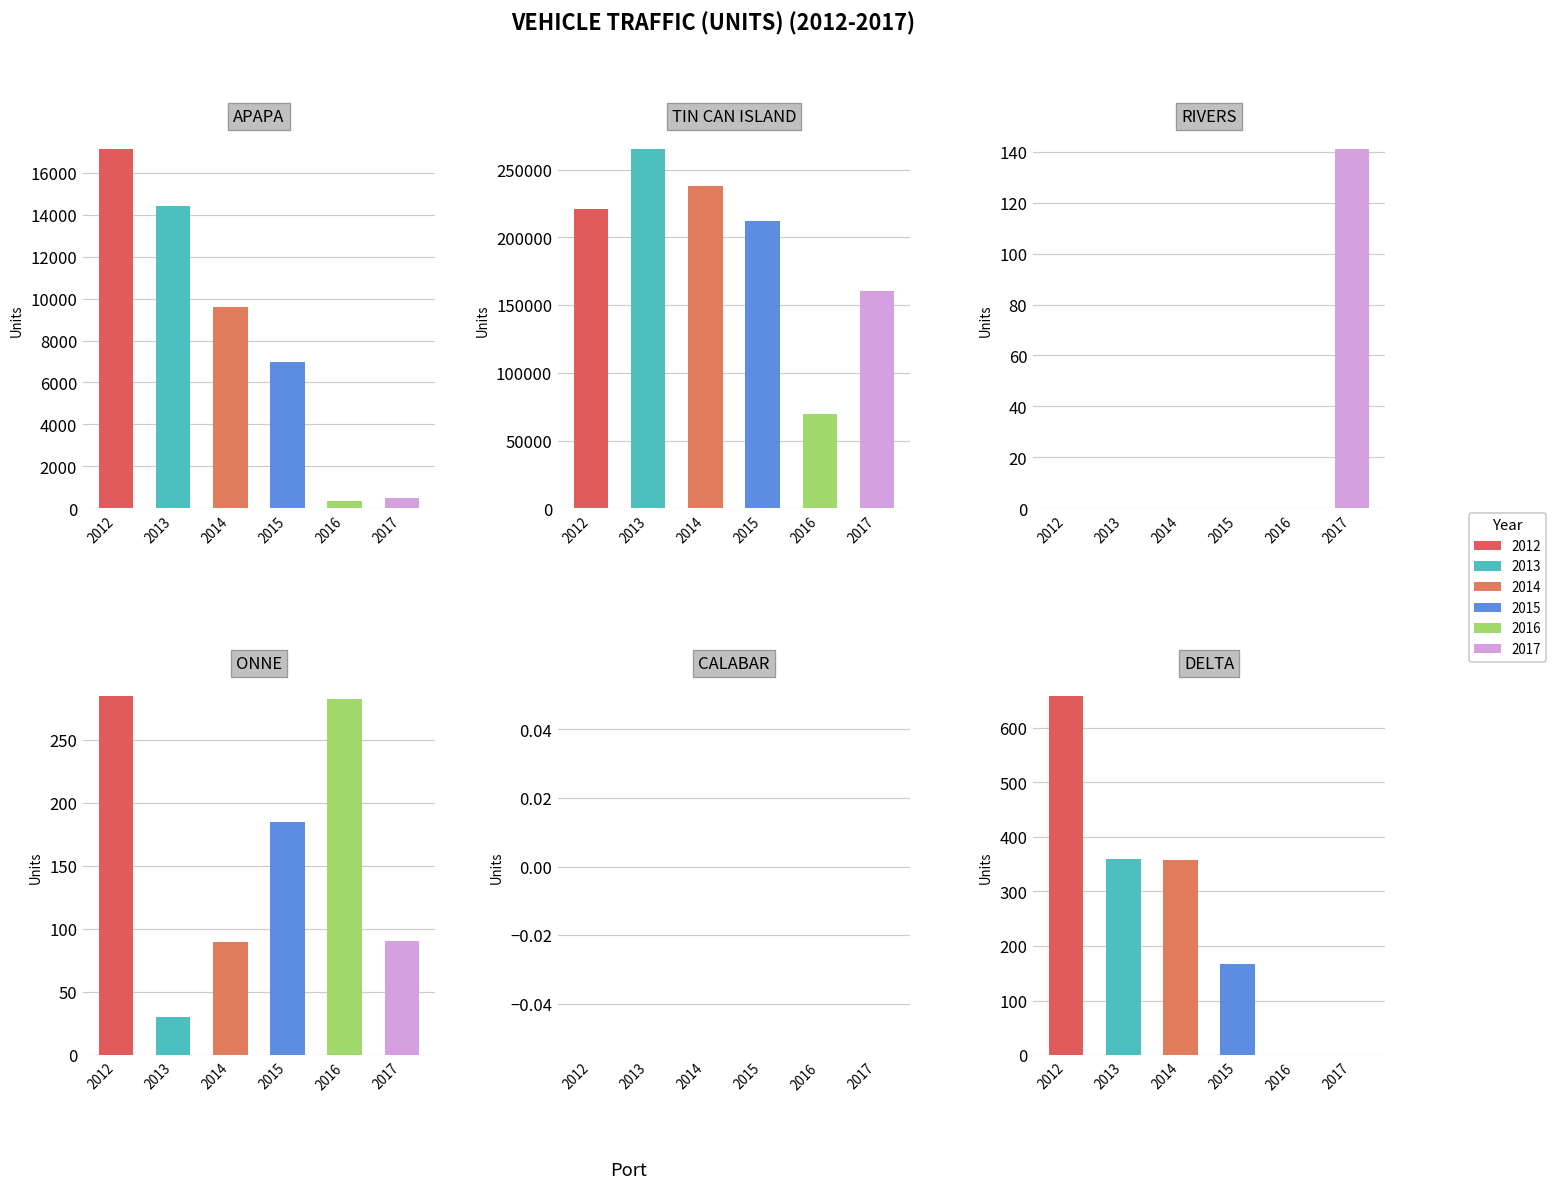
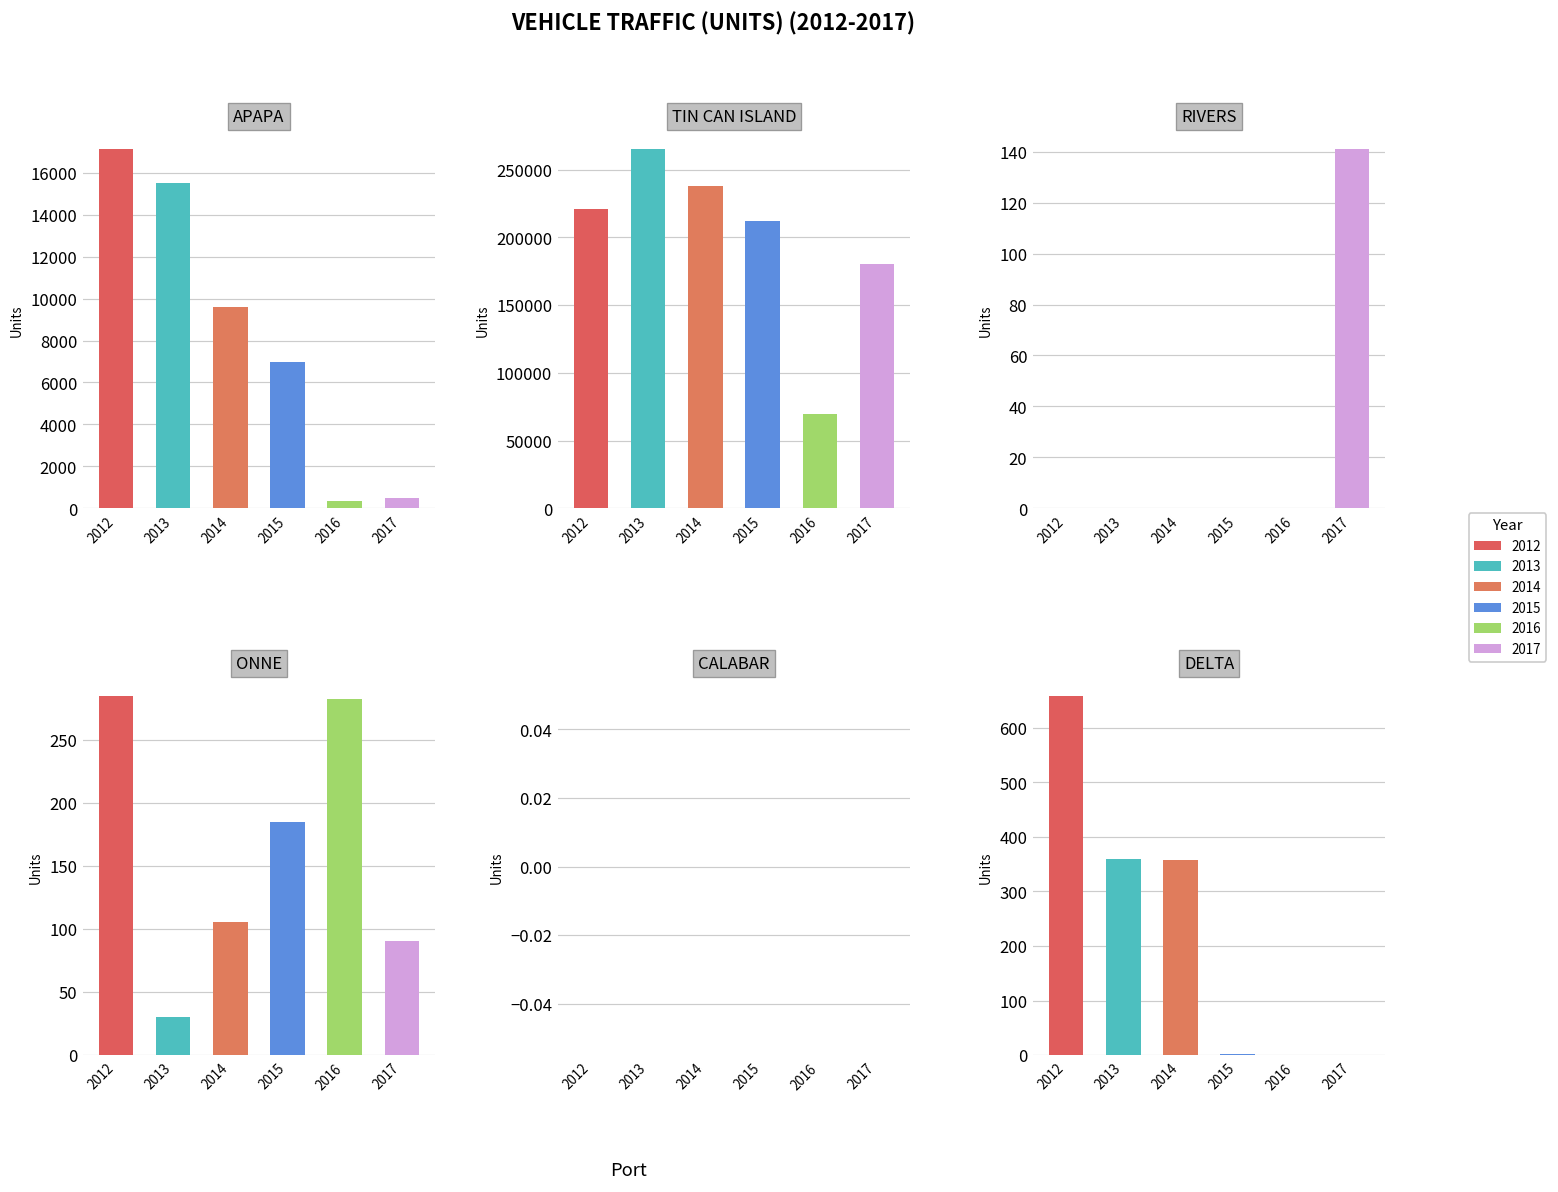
APAPA, 2013: 14400 -> 15500
TIN CAN ISLAND, 2017: 160000 -> 181000
ONNE, 2014: 90 -> 106
DELTA, 2015: 170 -> 0
